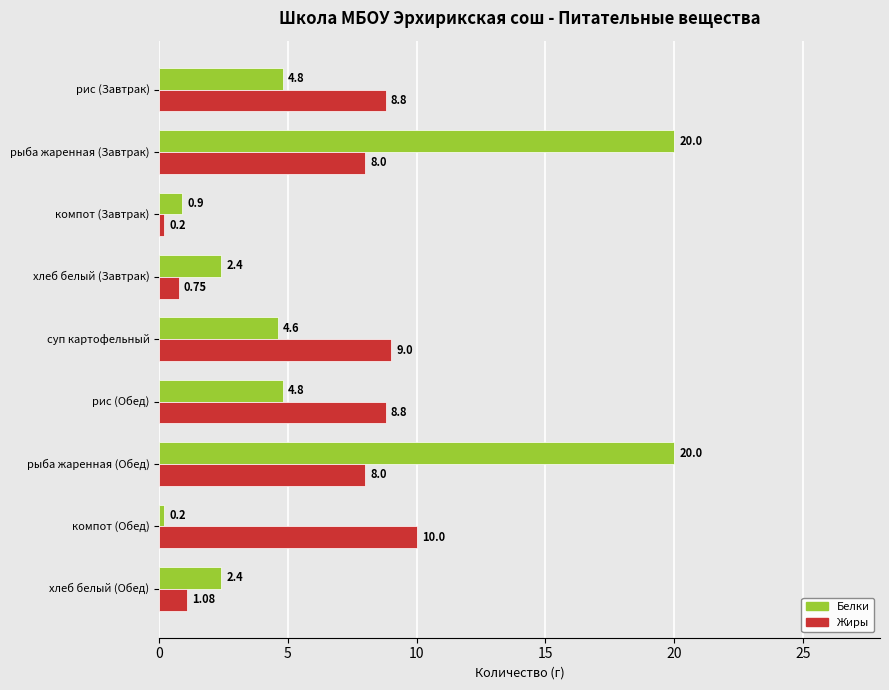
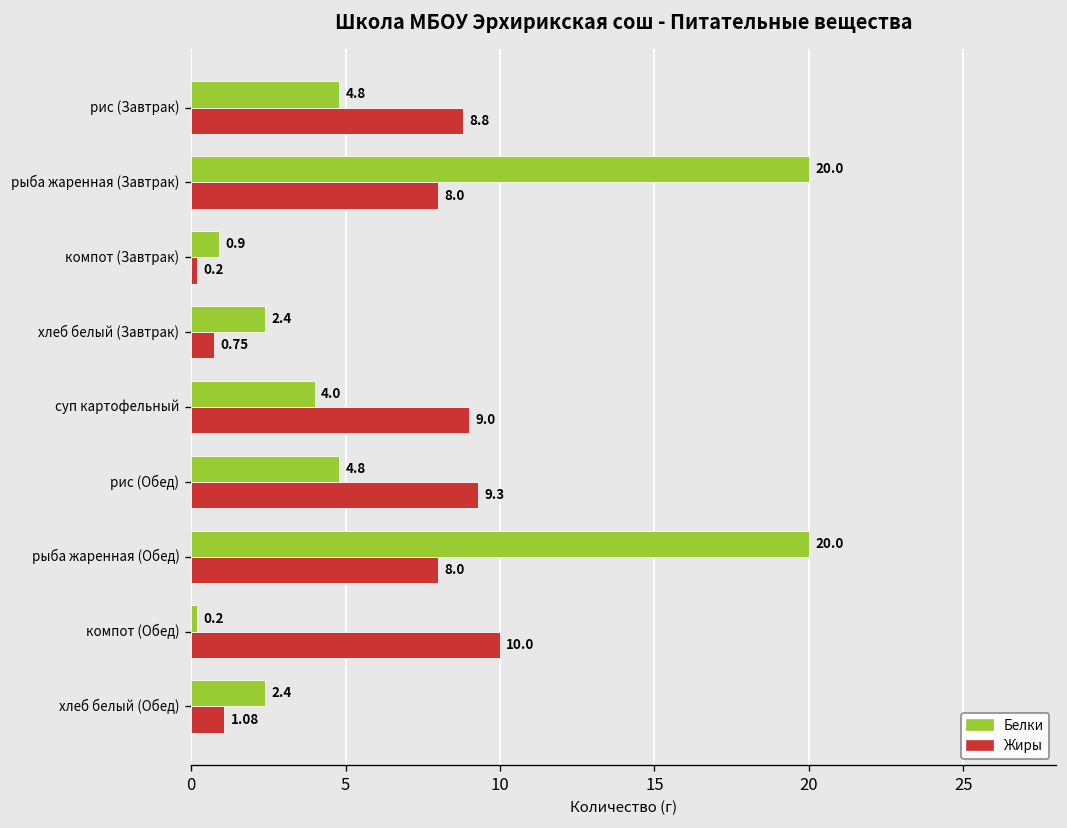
Белки, суп картофельный: 4.6 -> 4.0
Жиры, рис (Обед): 8.8 -> 9.3
